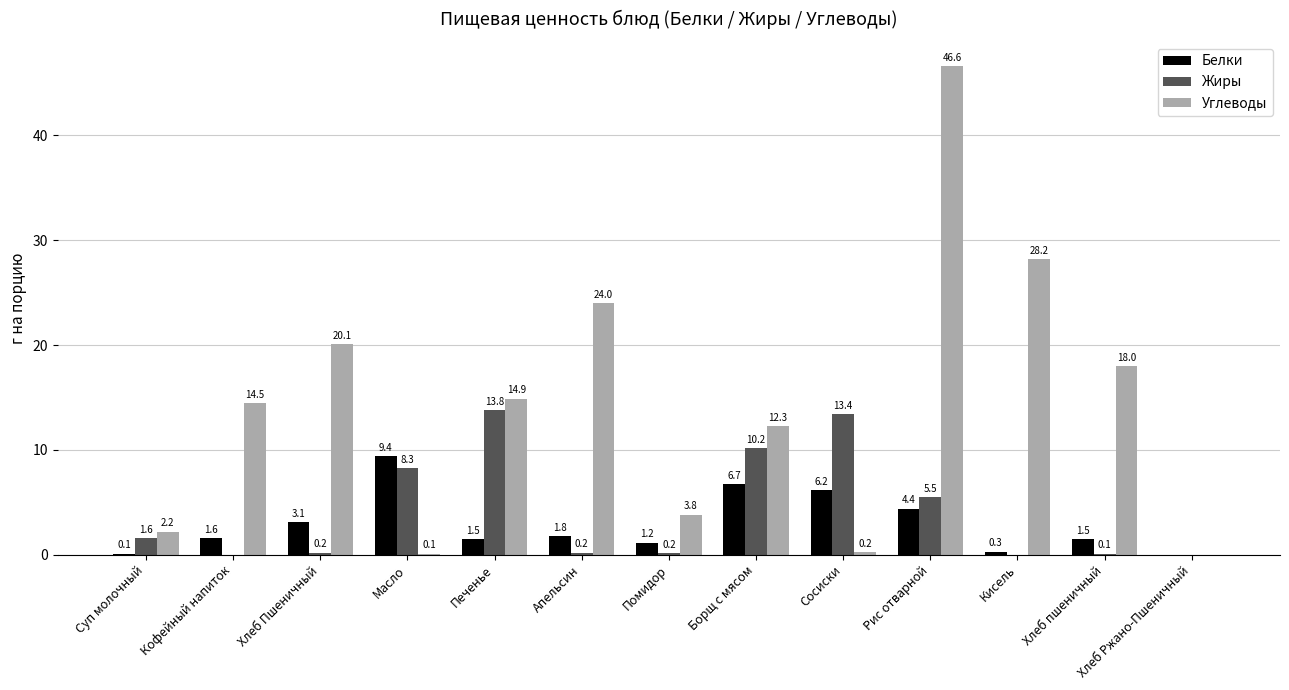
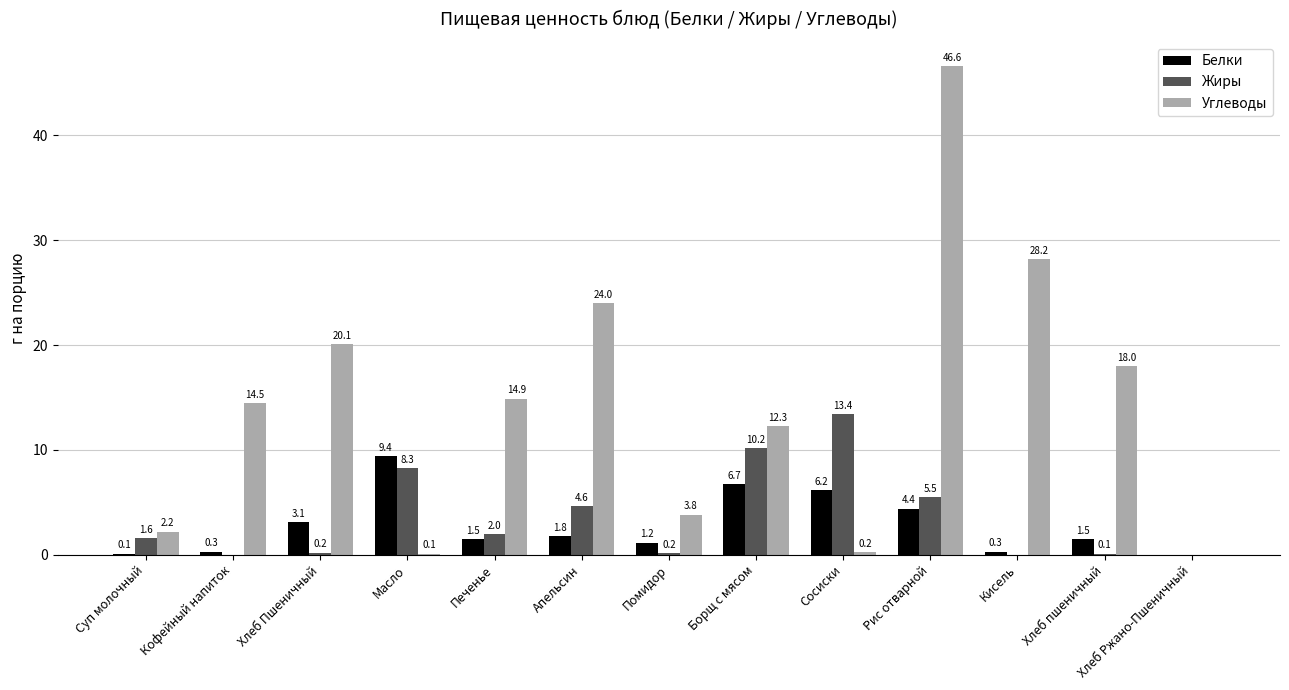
Белки, Кофейный напиток: 1.6 -> 0.3
Жиры, Печенье: 13.8 -> 2.0
Жиры, Апельсин: 0.2 -> 4.6
